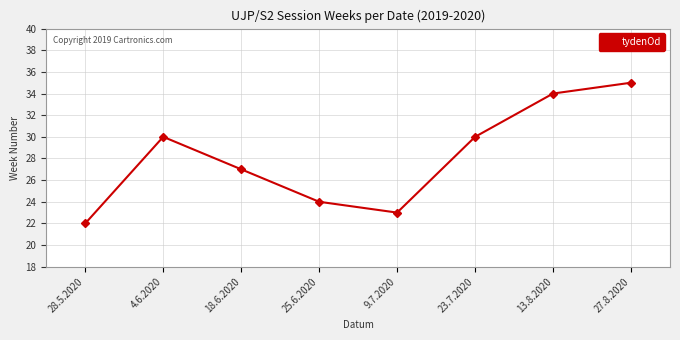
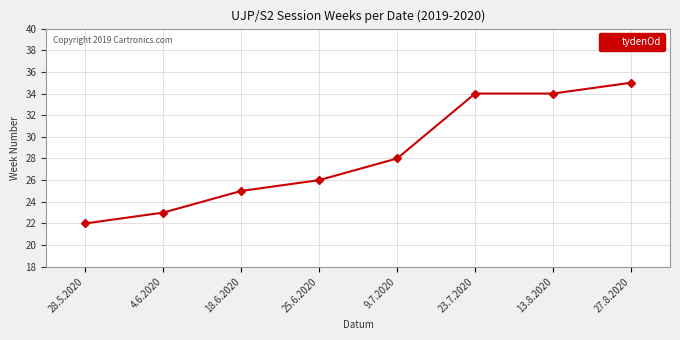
4.6.2020: 30 -> 23
18.6.2020: 27 -> 25
25.6.2020: 24 -> 26
9.7.2020: 23 -> 28
23.7.2020: 30 -> 34
